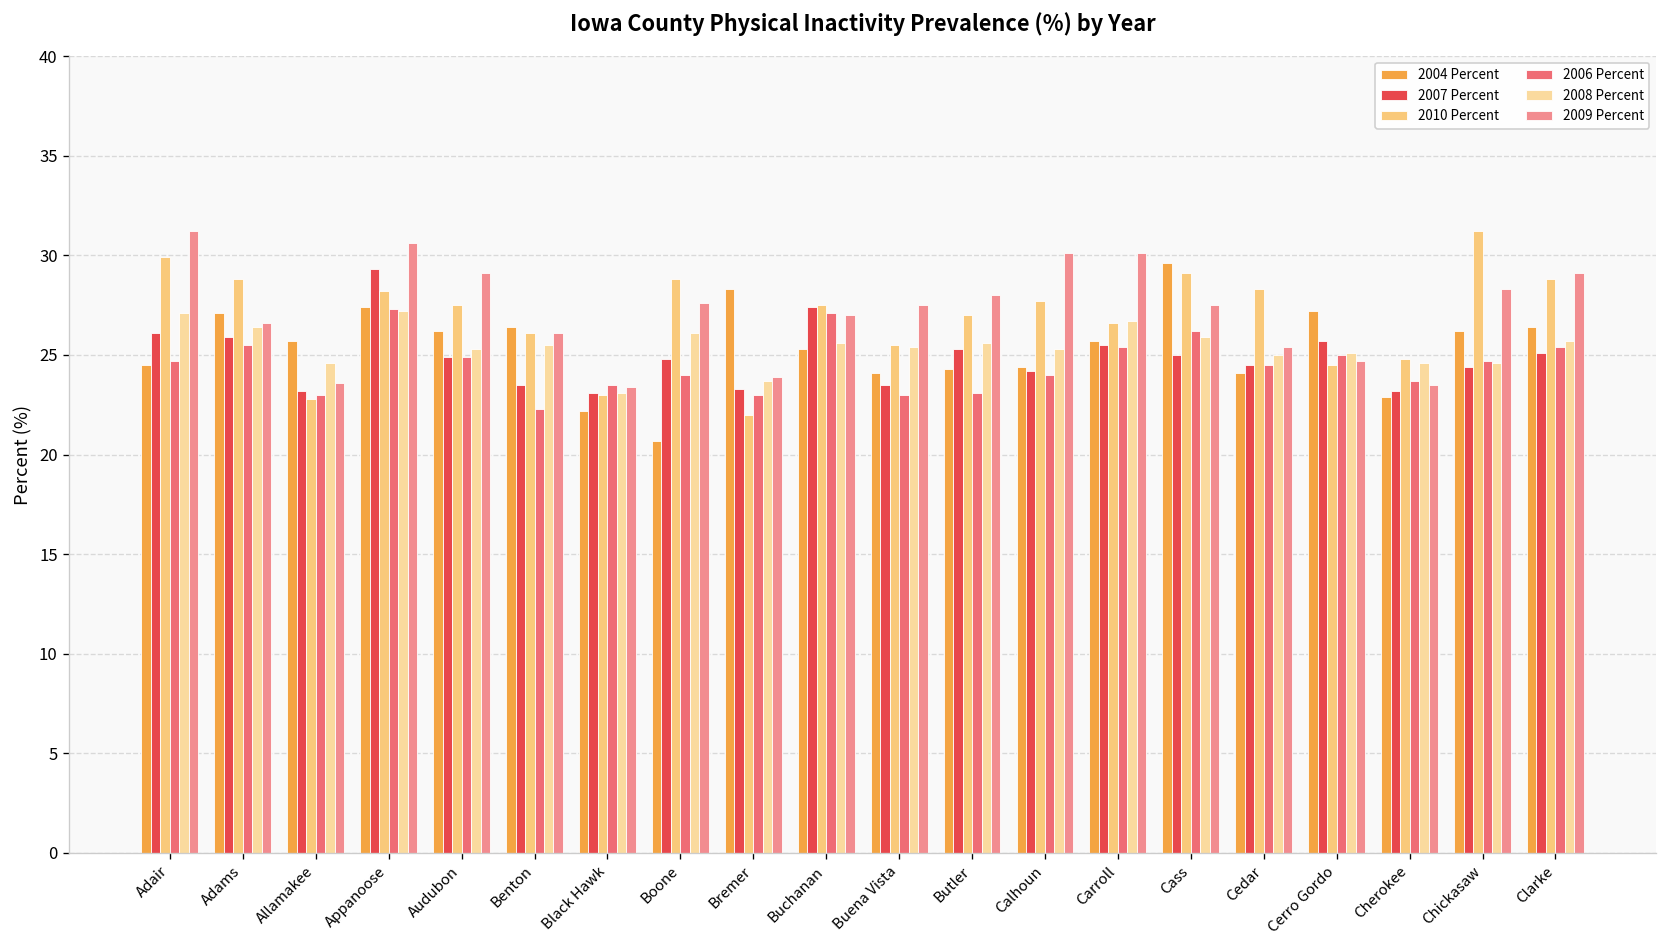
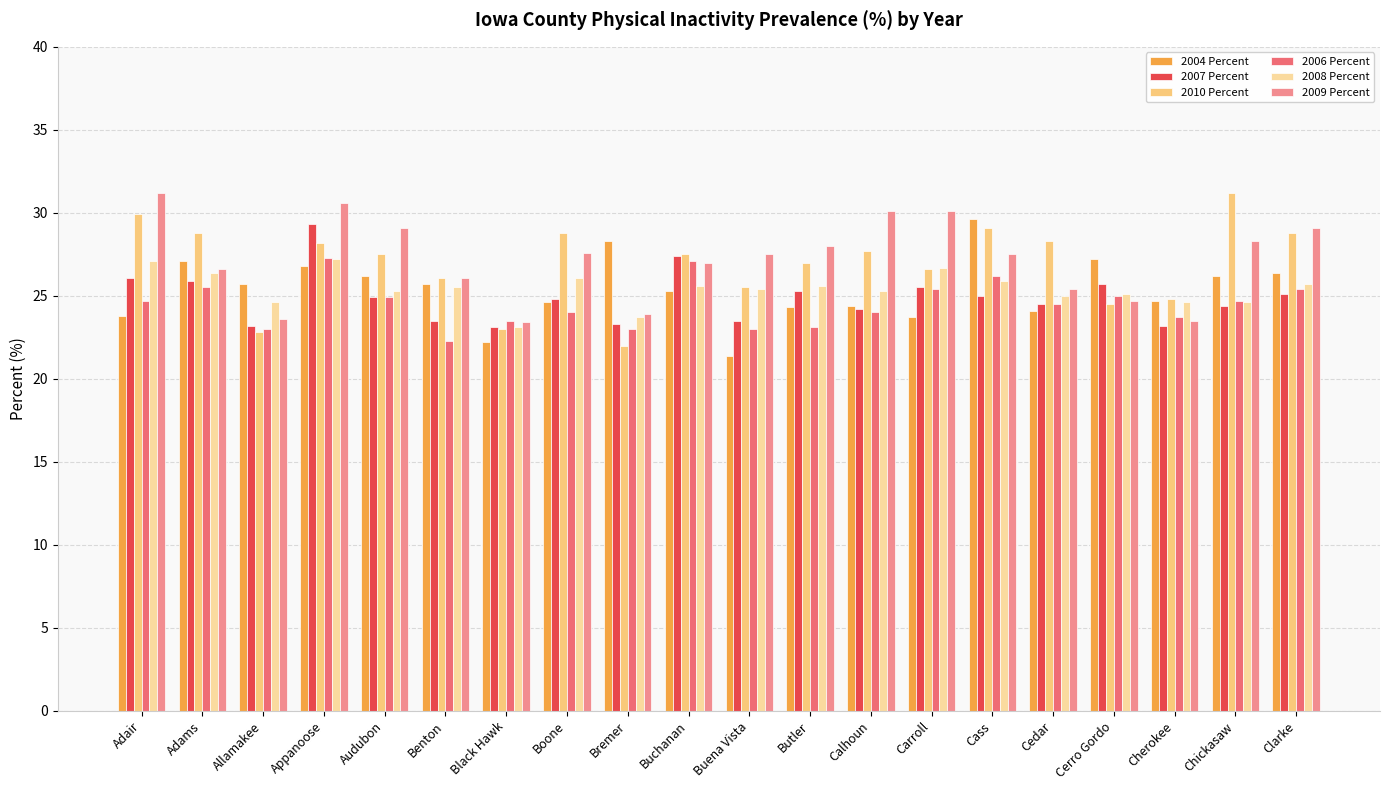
2004 Percent, Adair: 24.5 -> 23.8
2004 Percent, Appanoose: 27.4 -> 26.8
2004 Percent, Benton: 26.4 -> 25.7
2004 Percent, Boone: 20.7 -> 24.6
2004 Percent, Buena Vista: 24.1 -> 21.4
2004 Percent, Carroll: 25.7 -> 23.7
2004 Percent, Cherokee: 22.9 -> 24.7
